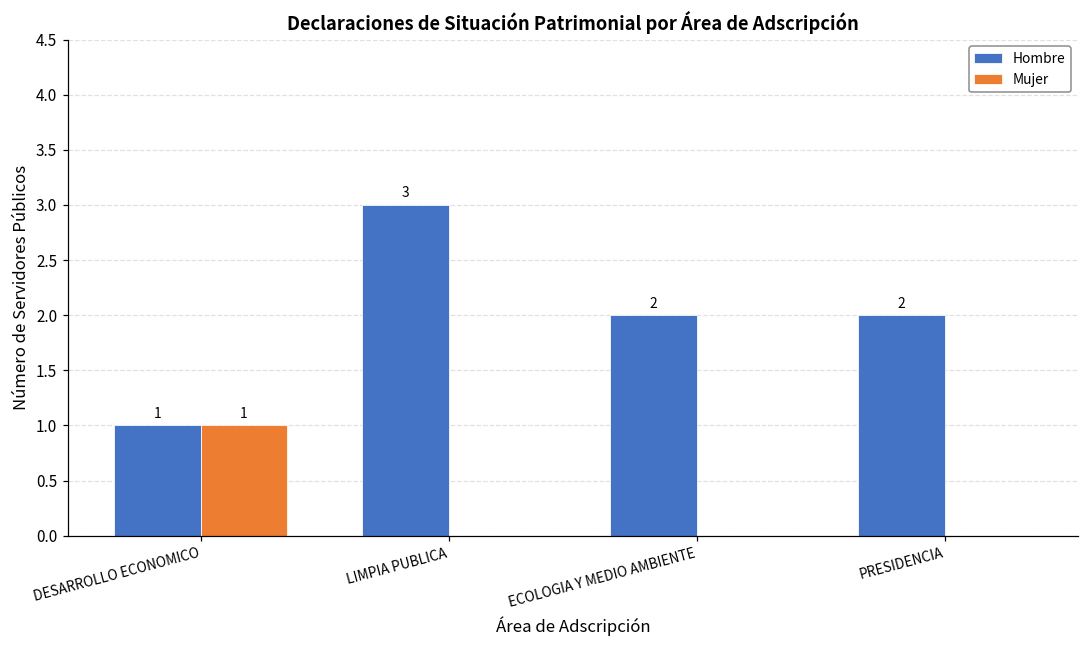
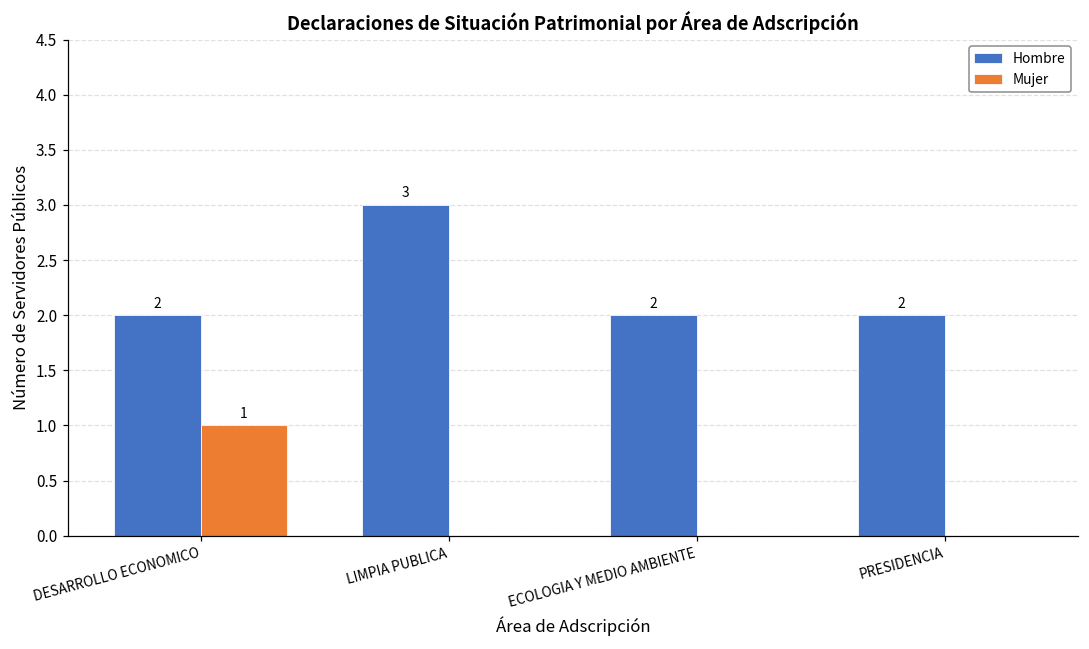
Hombre, DESARROLLO ECONOMICO: 1 -> 2
